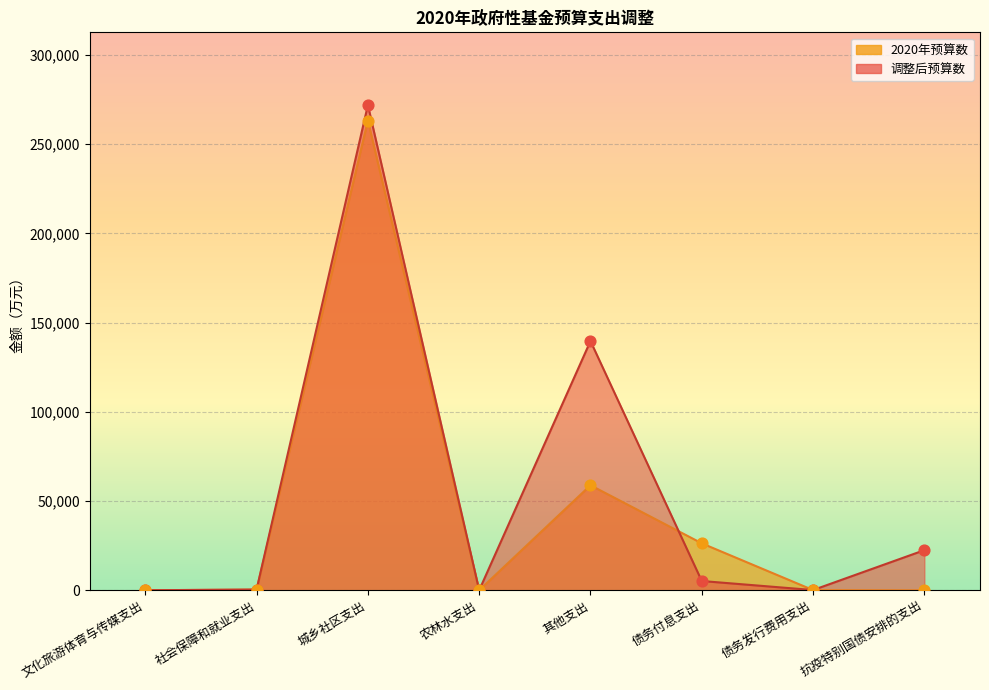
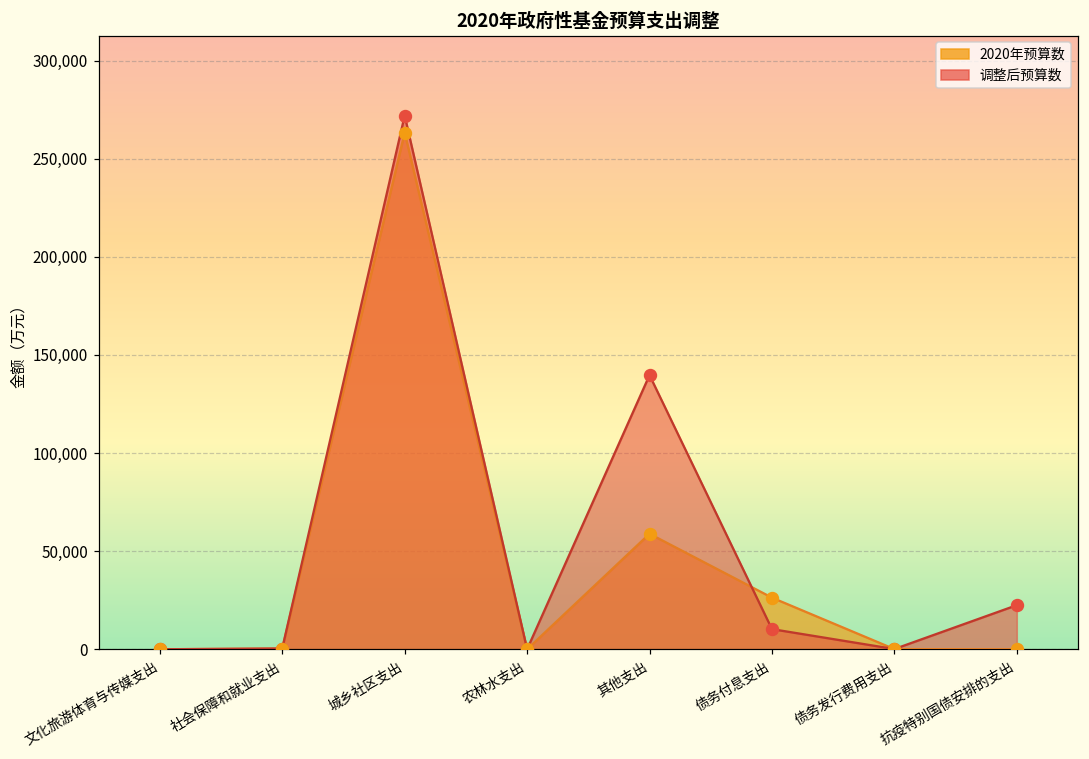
调整后预算数, 债务付息支出: 5,000 -> 10,000
